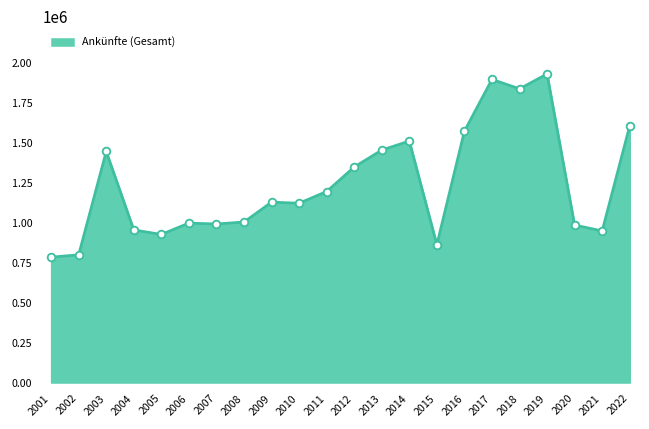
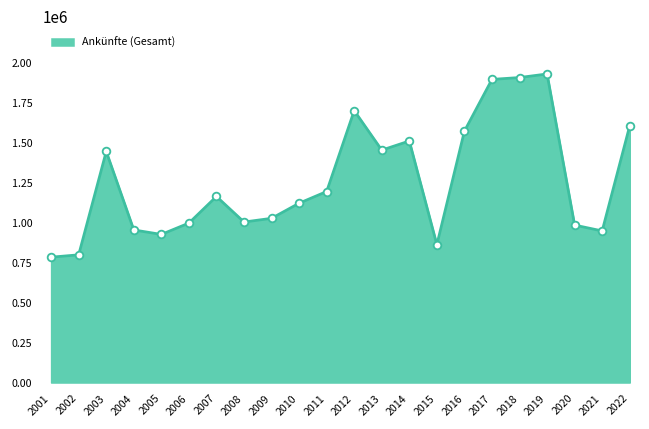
2007: 990000 -> 1160000
2009: 1130000 -> 1030000
2012: 1350000 -> 1700000
2018: 1840000 -> 1910000
